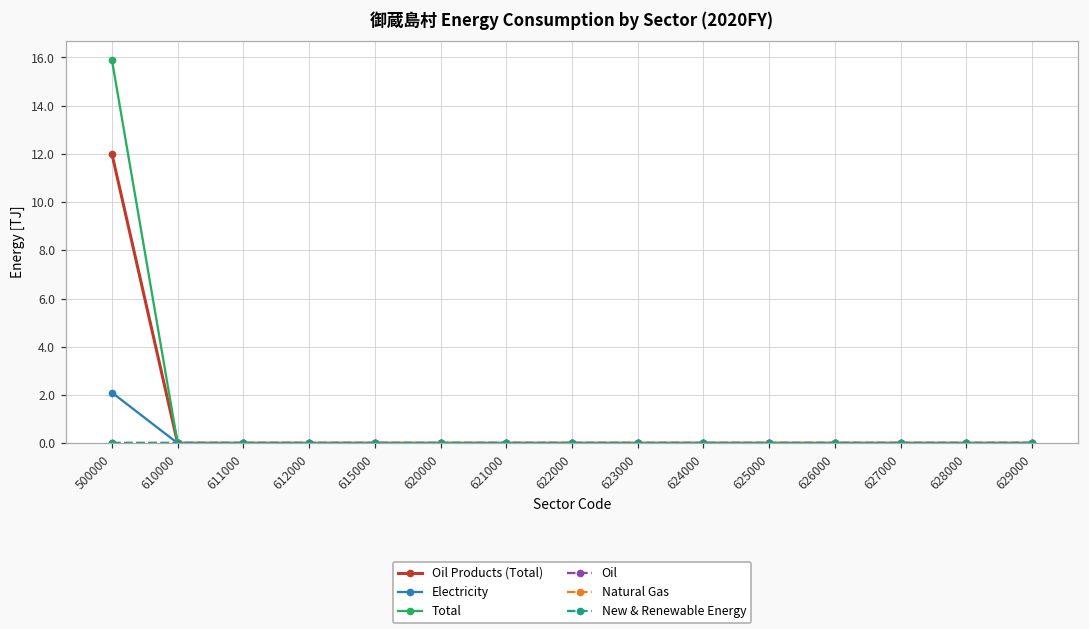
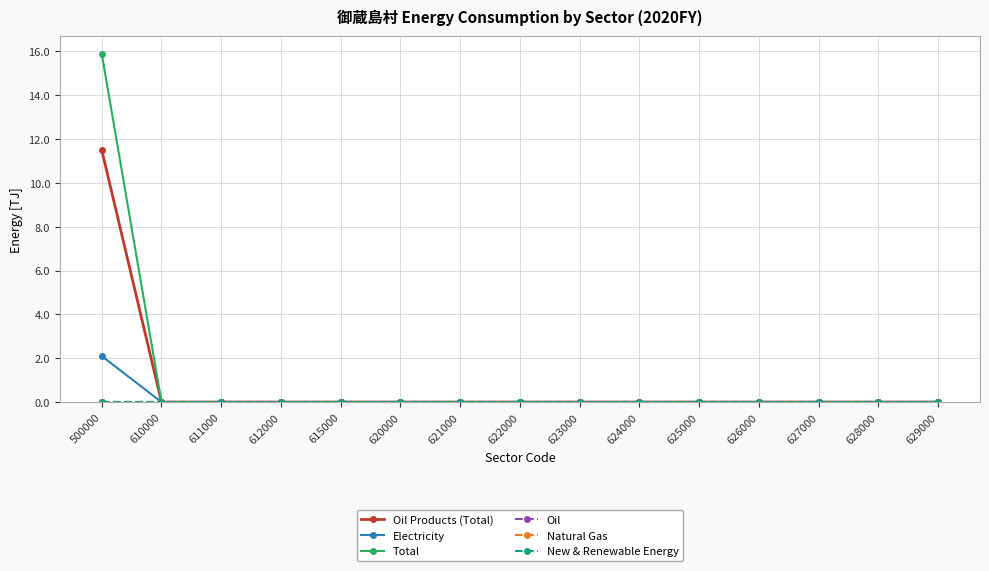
Oil Products (Total), 500000: 12.0 -> 11.5
